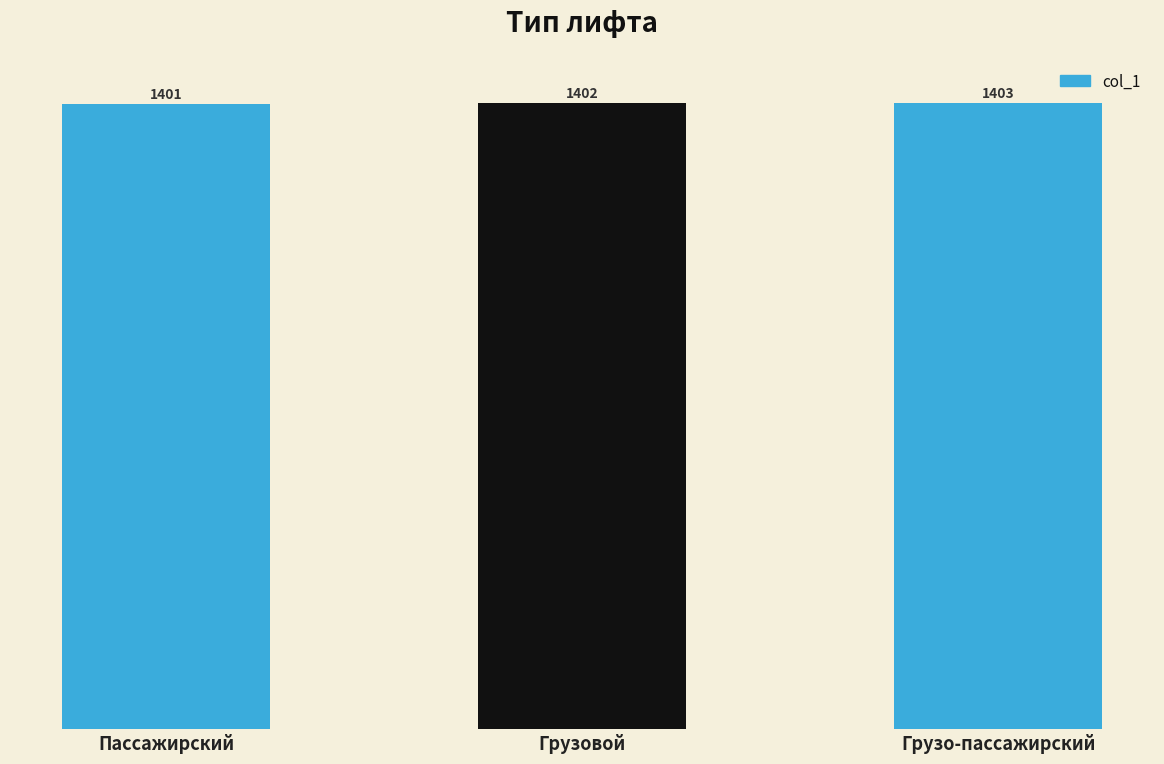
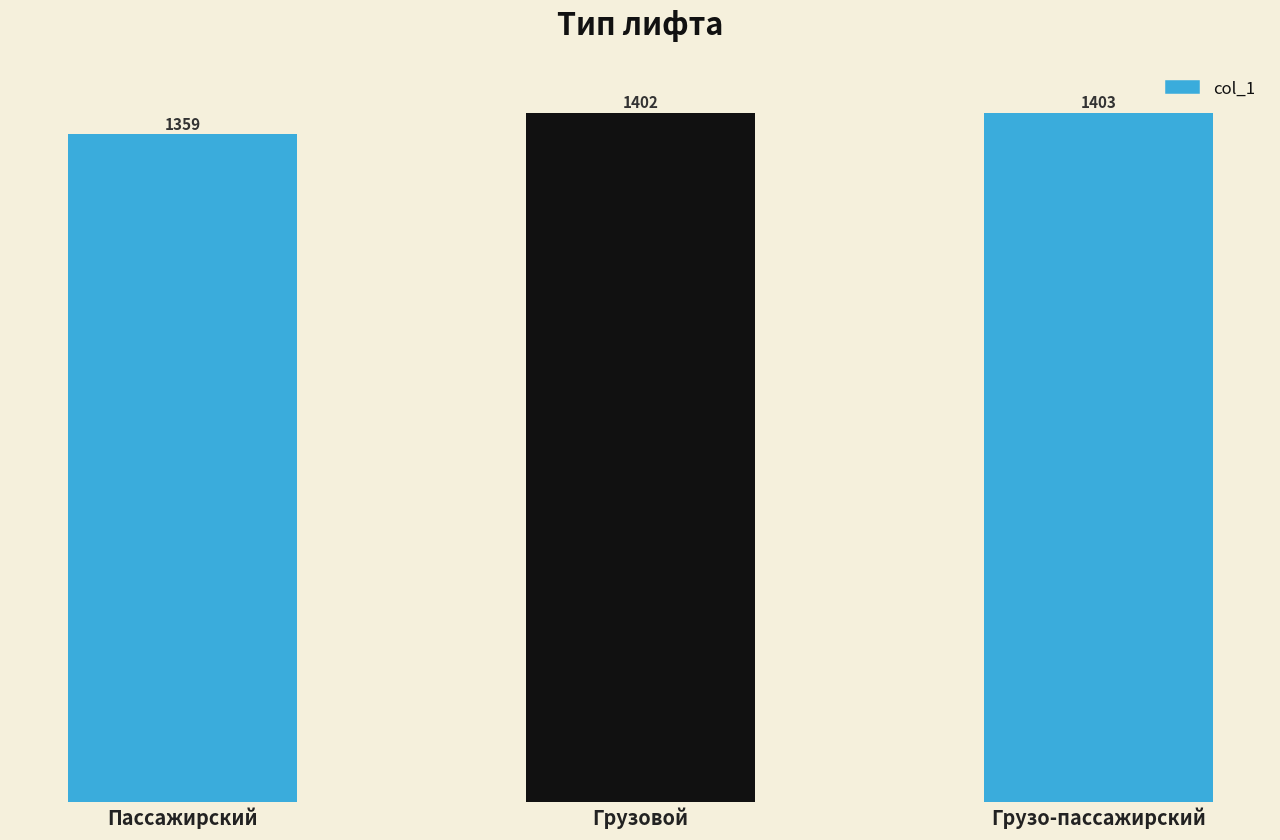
Пассажирский: 1401 -> 1359
